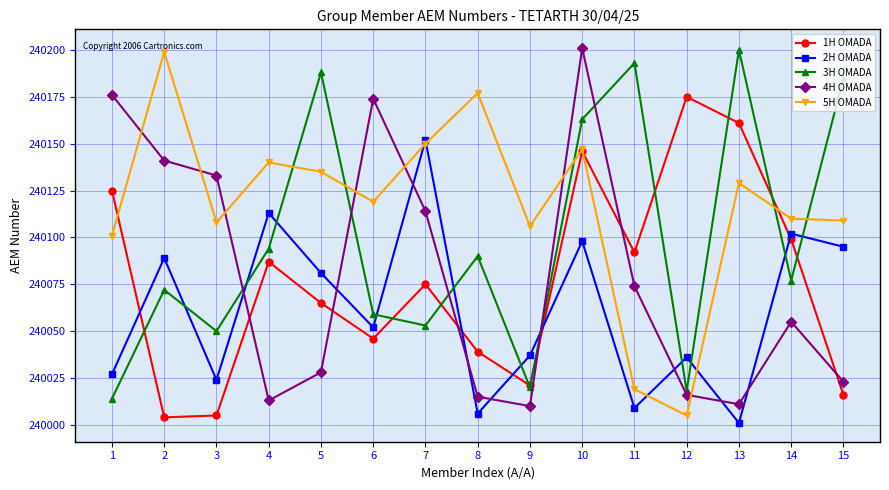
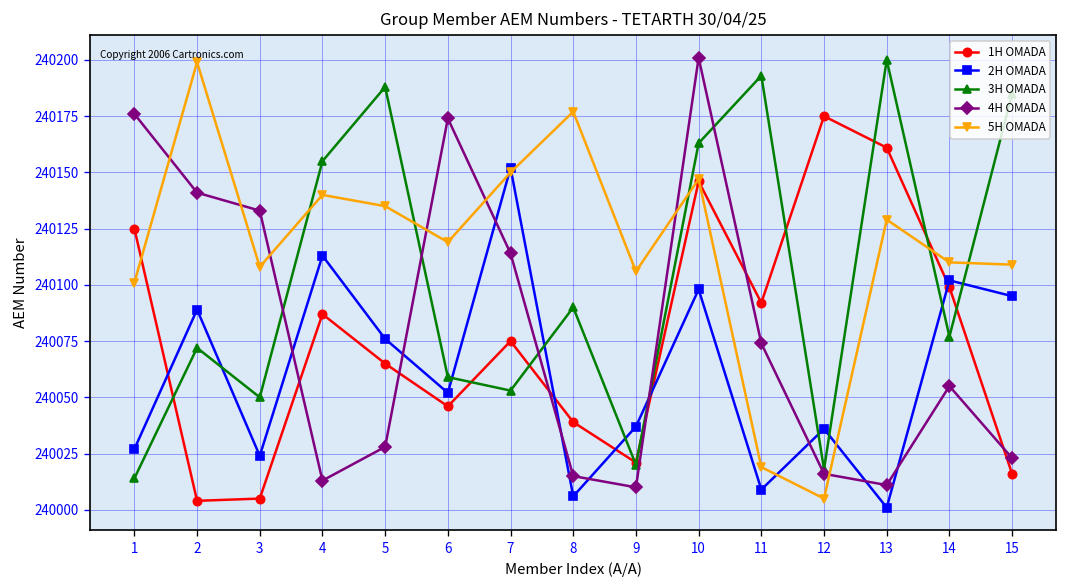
3H OMADA, 4: 240094 -> 240155
2H OMADA, 5: 240081 -> 240076
